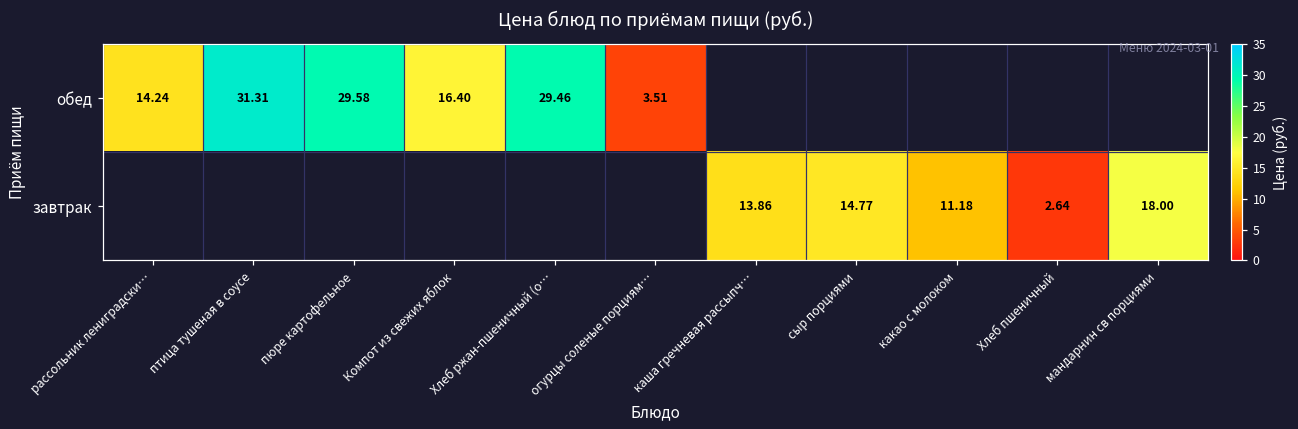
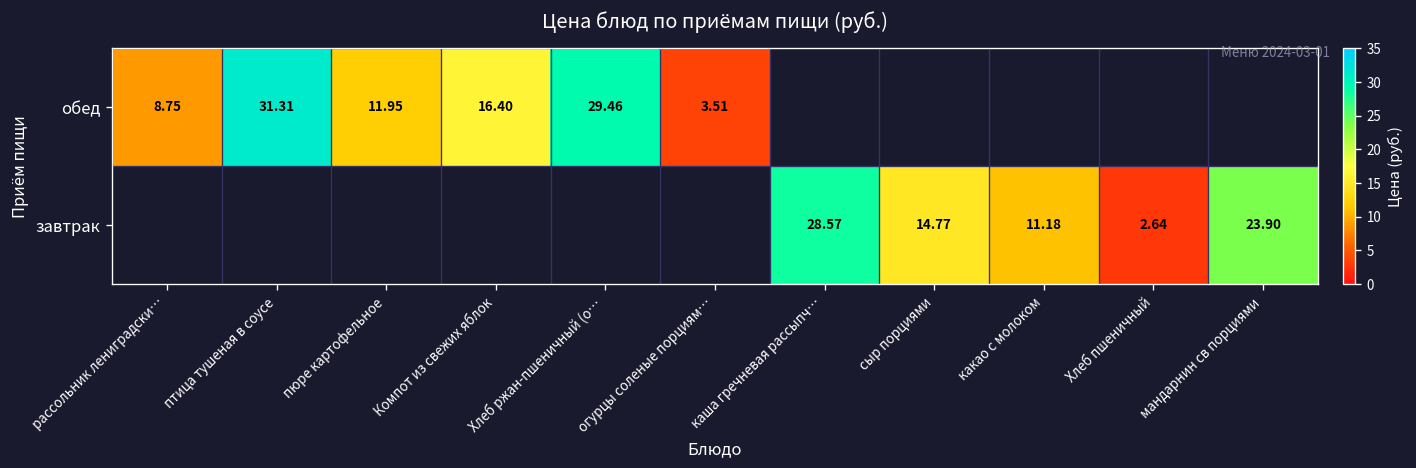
обед, рассольник лениградски…: 14.24 -> 8.75
обед, пюре картофельное: 29.58 -> 11.95
завтрак, каша гречневая рассыпч…: 13.86 -> 28.57
завтрак, мандарнин св порциями: 18.00 -> 23.90
